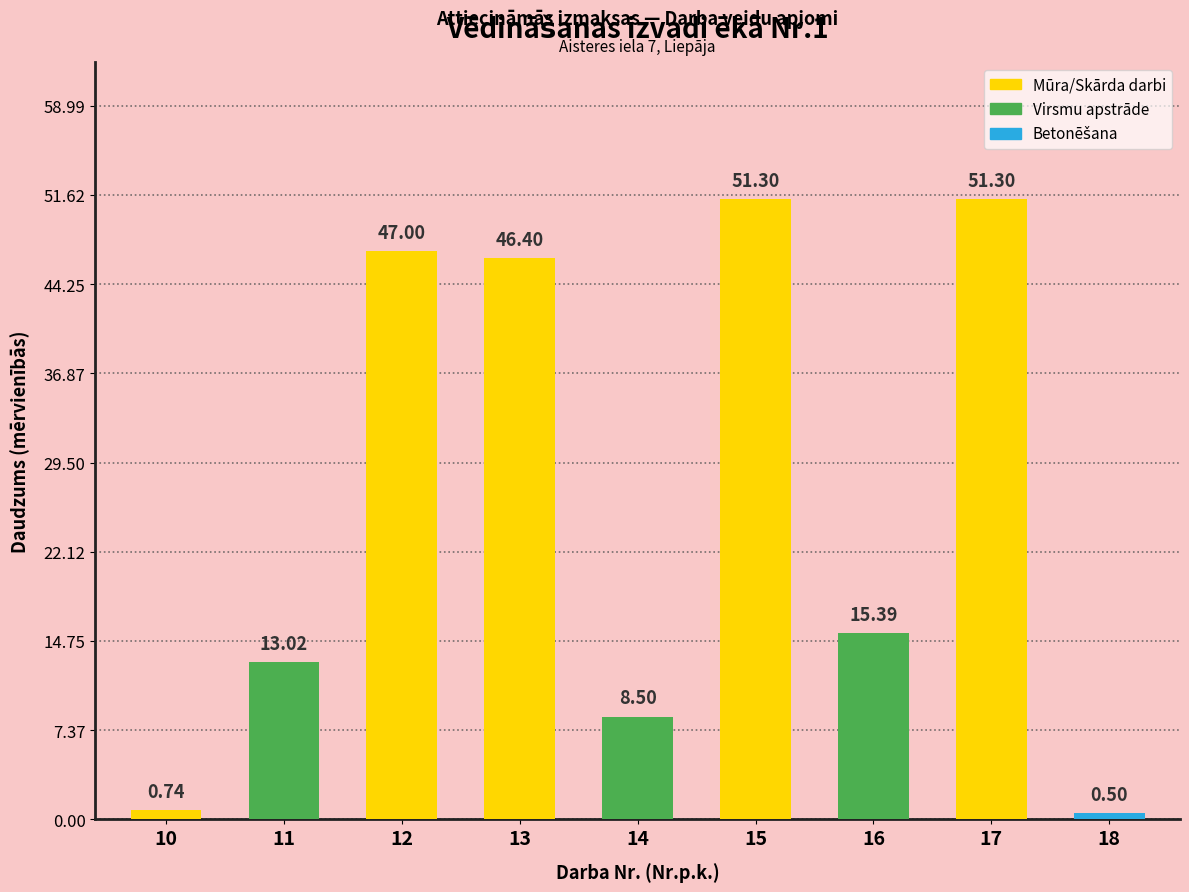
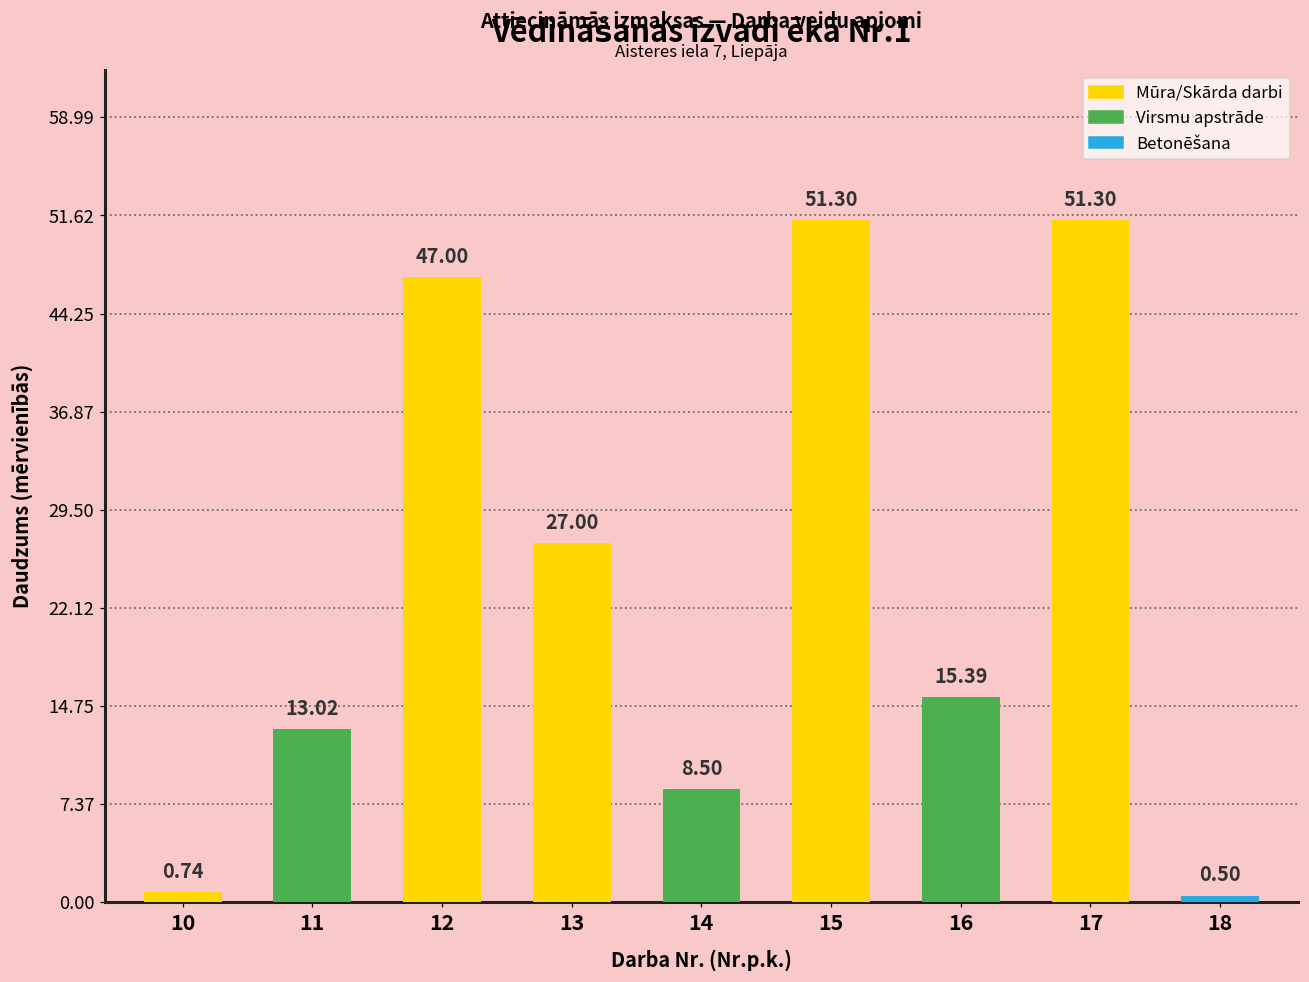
13: 46.40 -> 27.00
